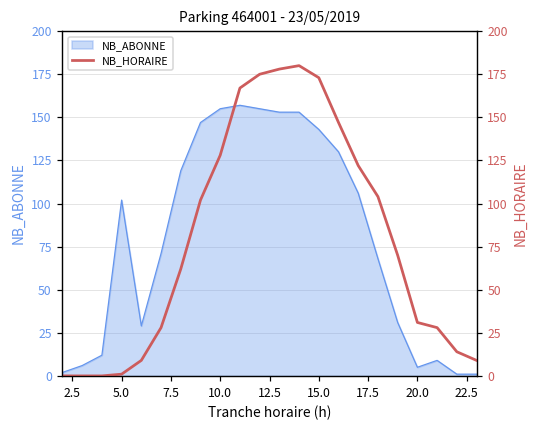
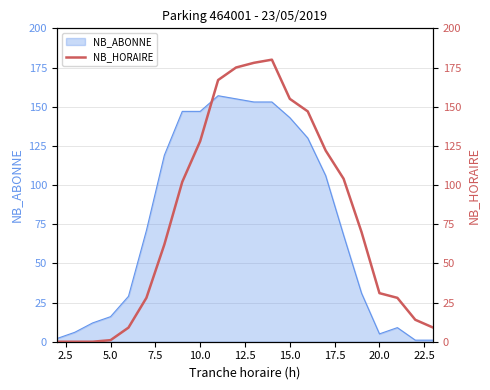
NB_ABONNE, 5.0: 102 -> 16
NB_ABONNE, 10.0: 155 -> 147
NB_HORAIRE, 15.0: 173 -> 155
